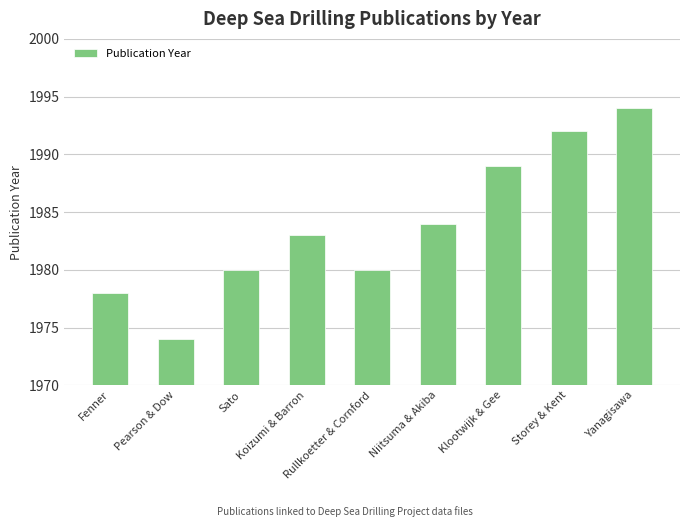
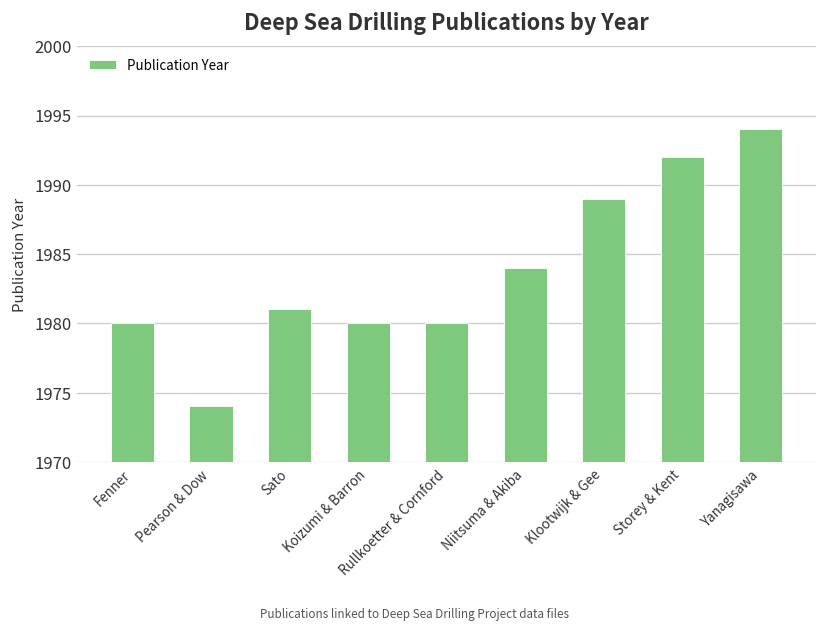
Fenner: 1978 -> 1980
Sato: 1980 -> 1981
Koizumi & Barron: 1983 -> 1980
